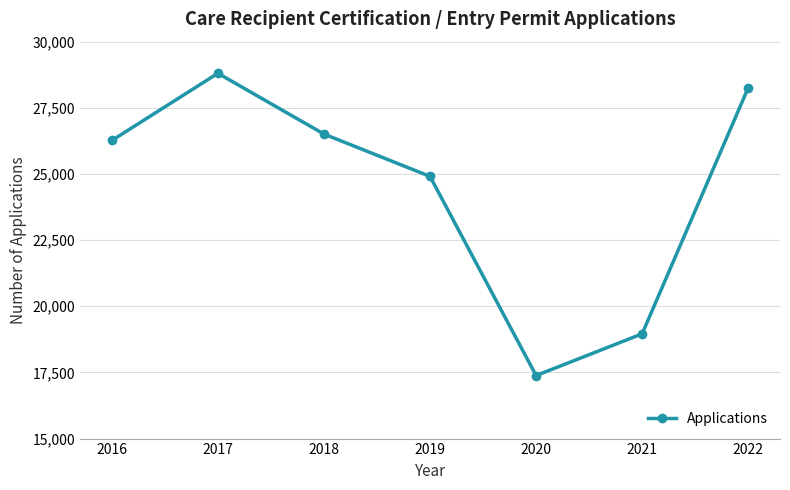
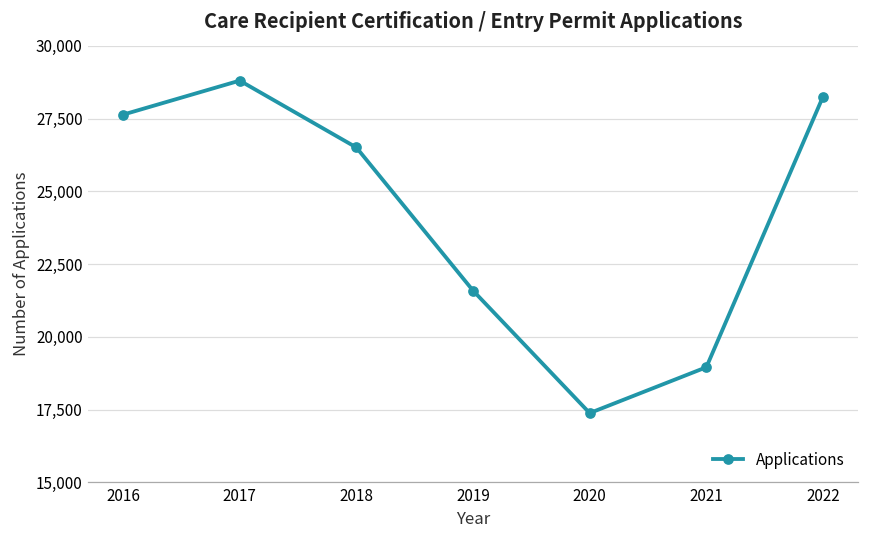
2016: 26,300 -> 27,600
2019: 24,900 -> 21,600
